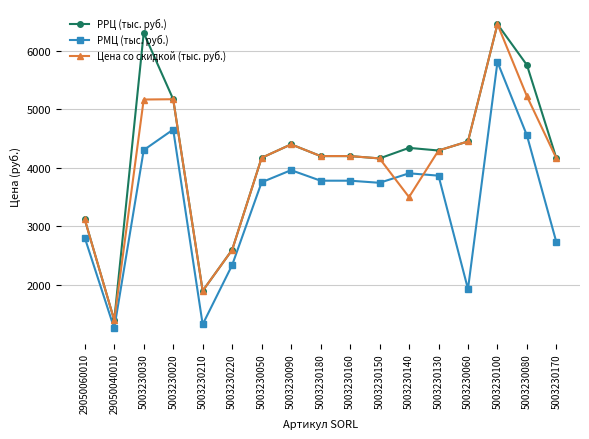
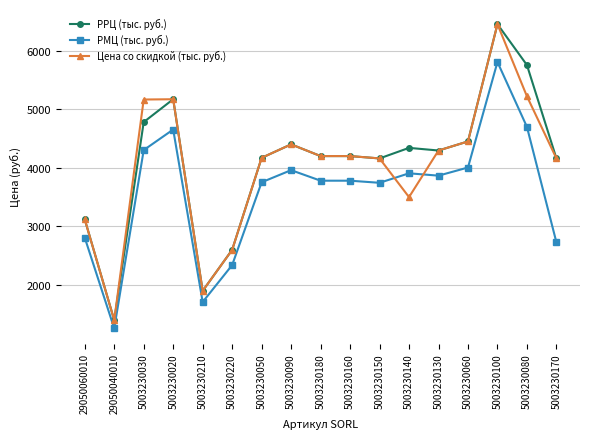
РРЦ (тыс. руб.), 5003230030: 6300 -> 4800
РМЦ (тыс. руб.), 5003230210: 1300 -> 1700
РМЦ (тыс. руб.), 5003230060: 1900 -> 4000
РМЦ (тыс. руб.), 5003230080: 4600 -> 4700
